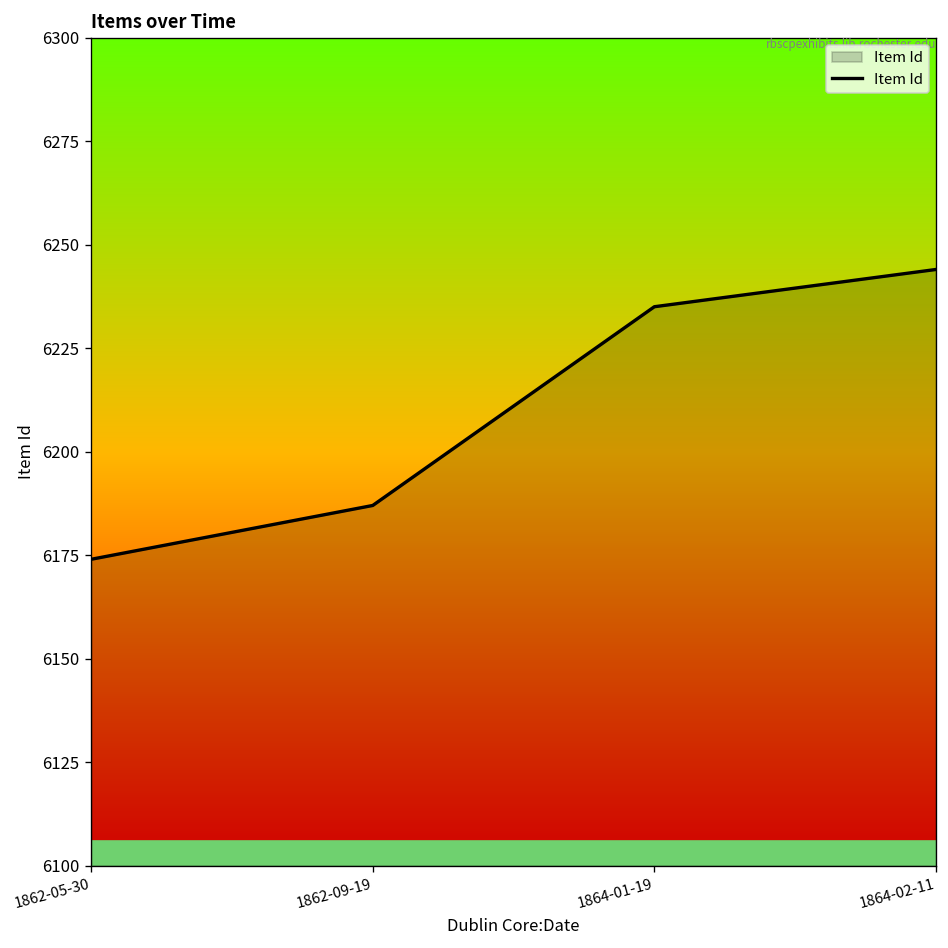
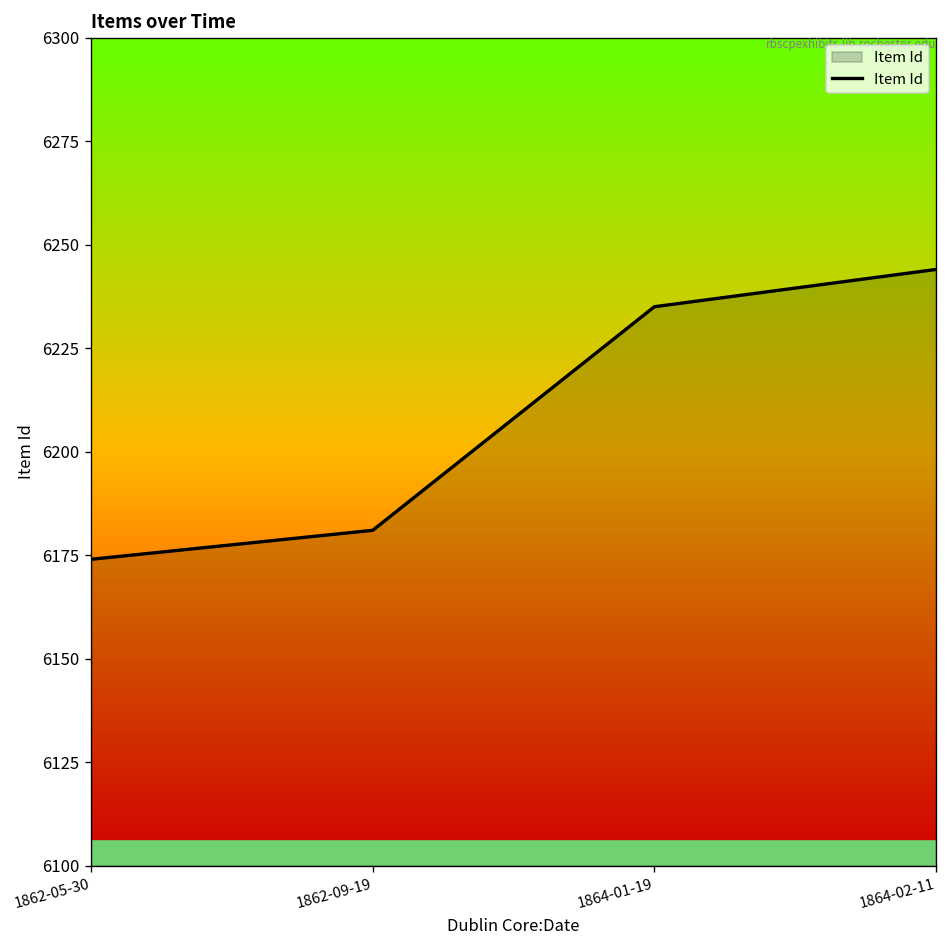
1862-09-19: 6187 -> 6181
